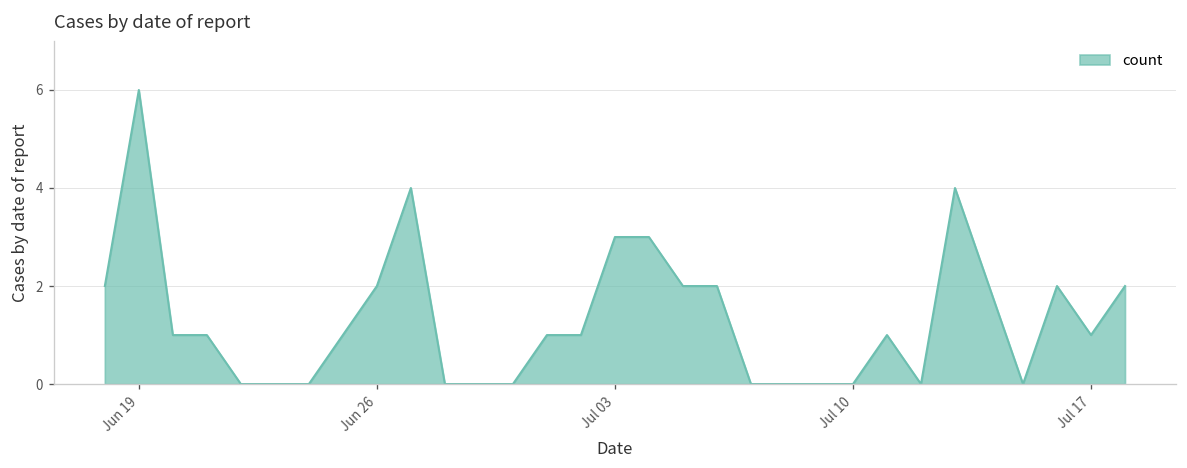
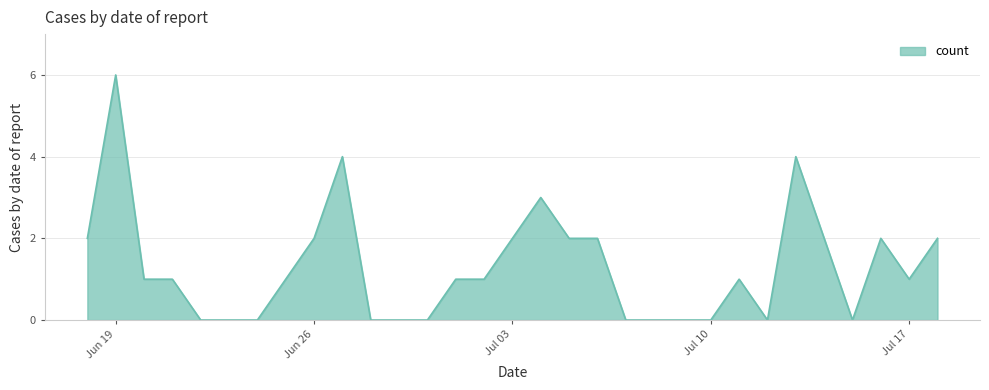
Jul 03: 3 -> 2
